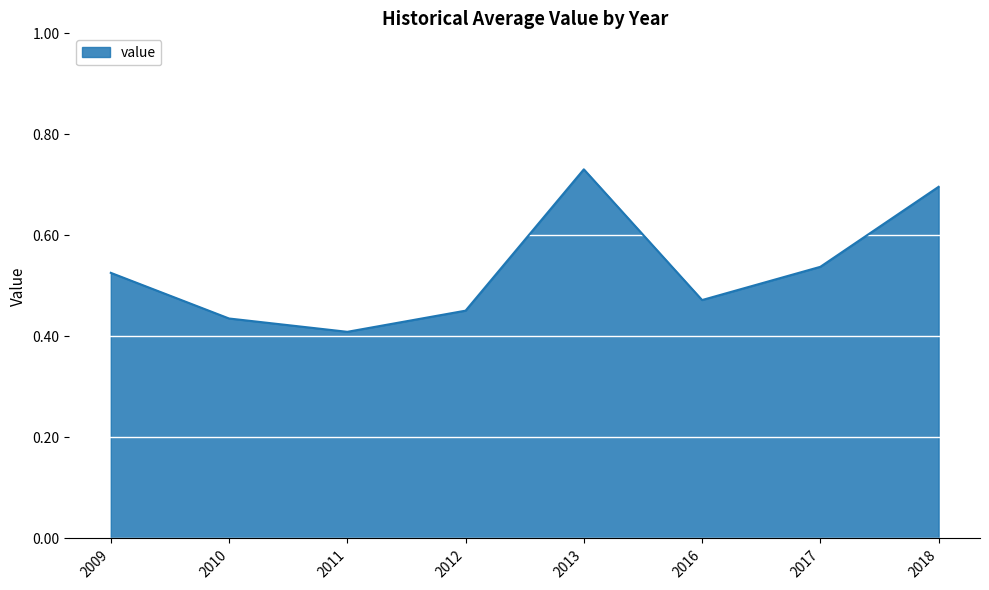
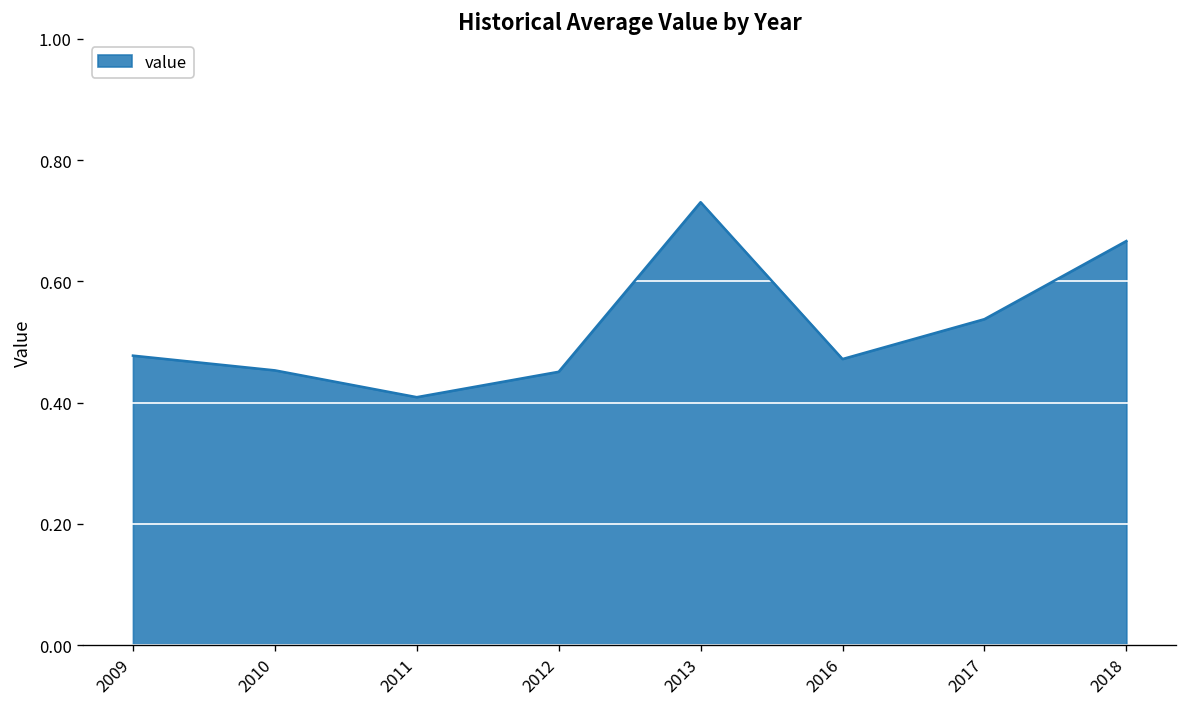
2009: 0.53 -> 0.48
2010: 0.44 -> 0.45
2018: 0.70 -> 0.67
